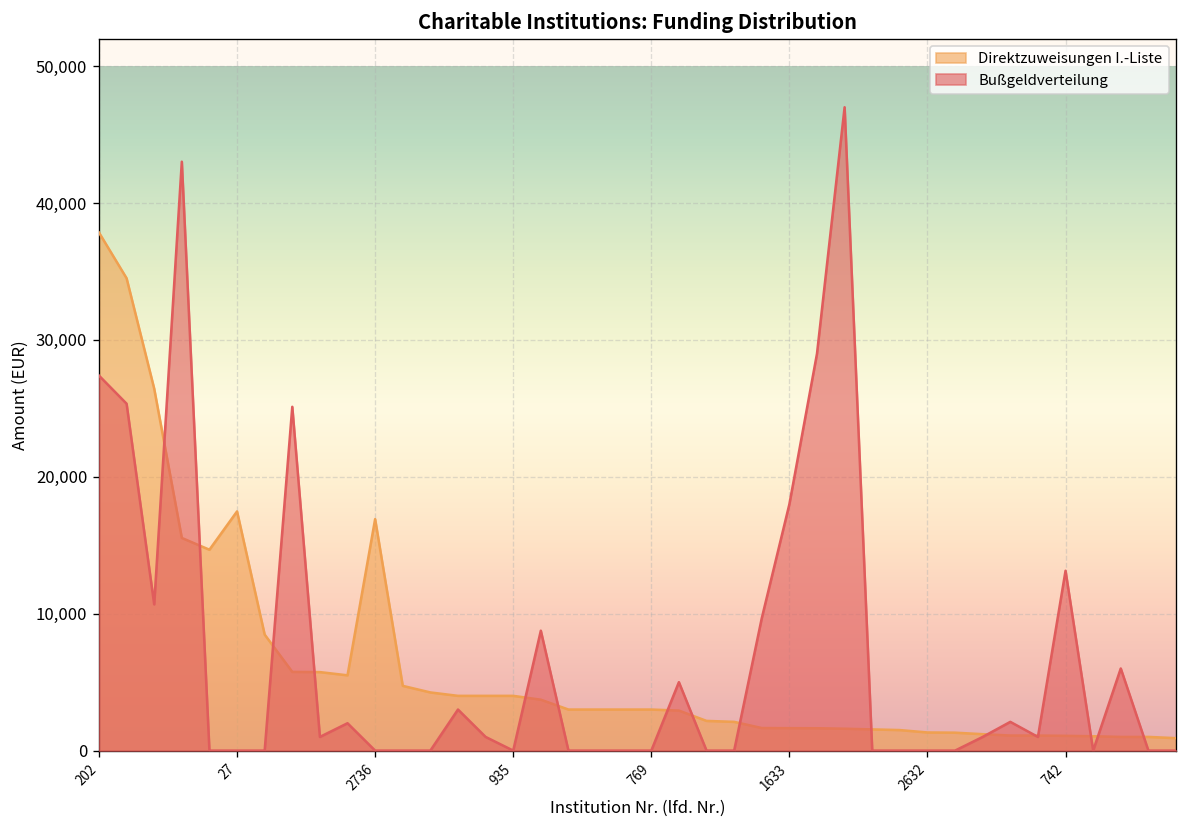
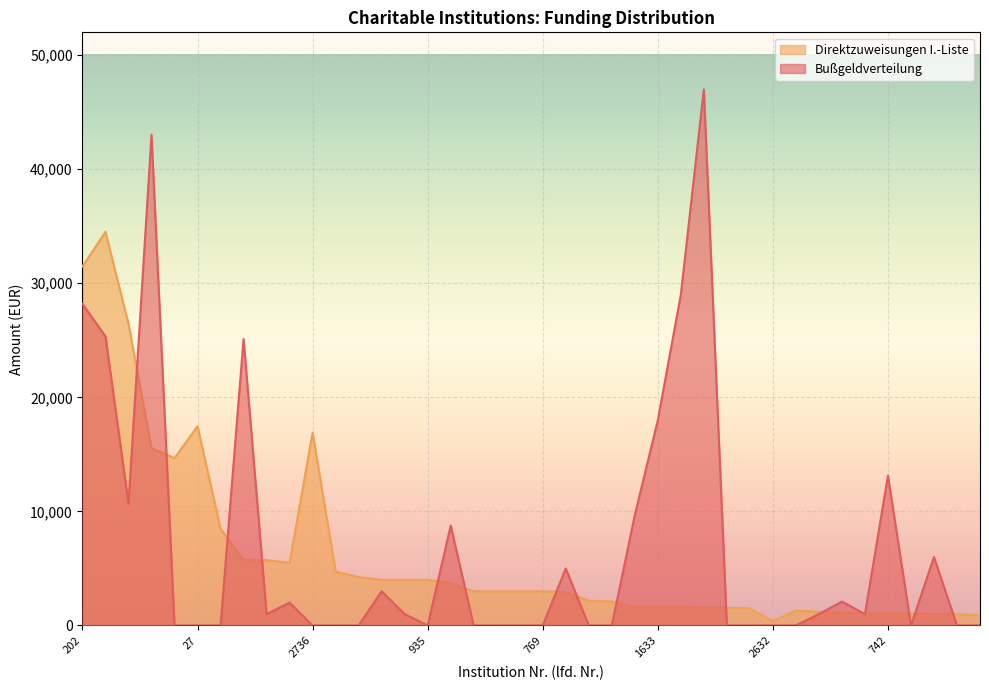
Direktzuweisungen I.-Liste, 202: 37,900 -> 31,500
Bußgeldverteilung, 202: 27,400 -> 28,200
Direktzuweisungen I.-Liste, 2632: 1,300 -> 400
